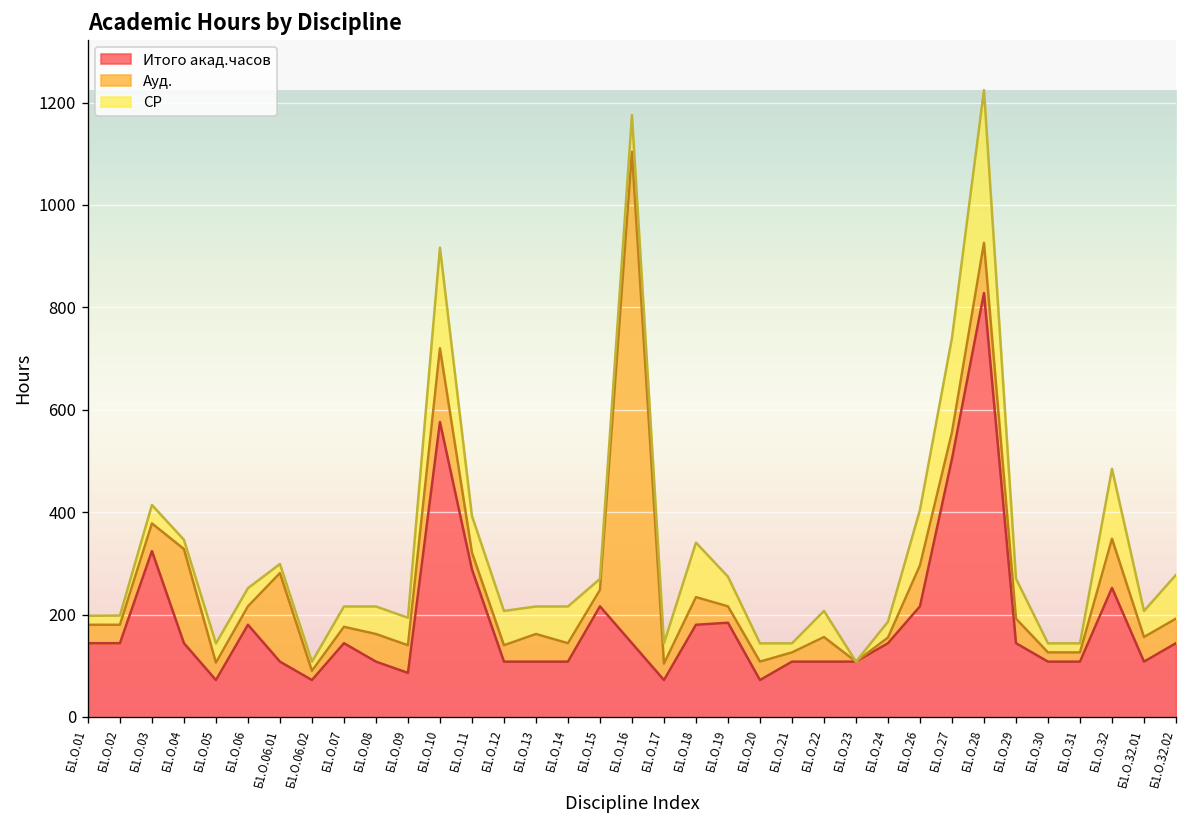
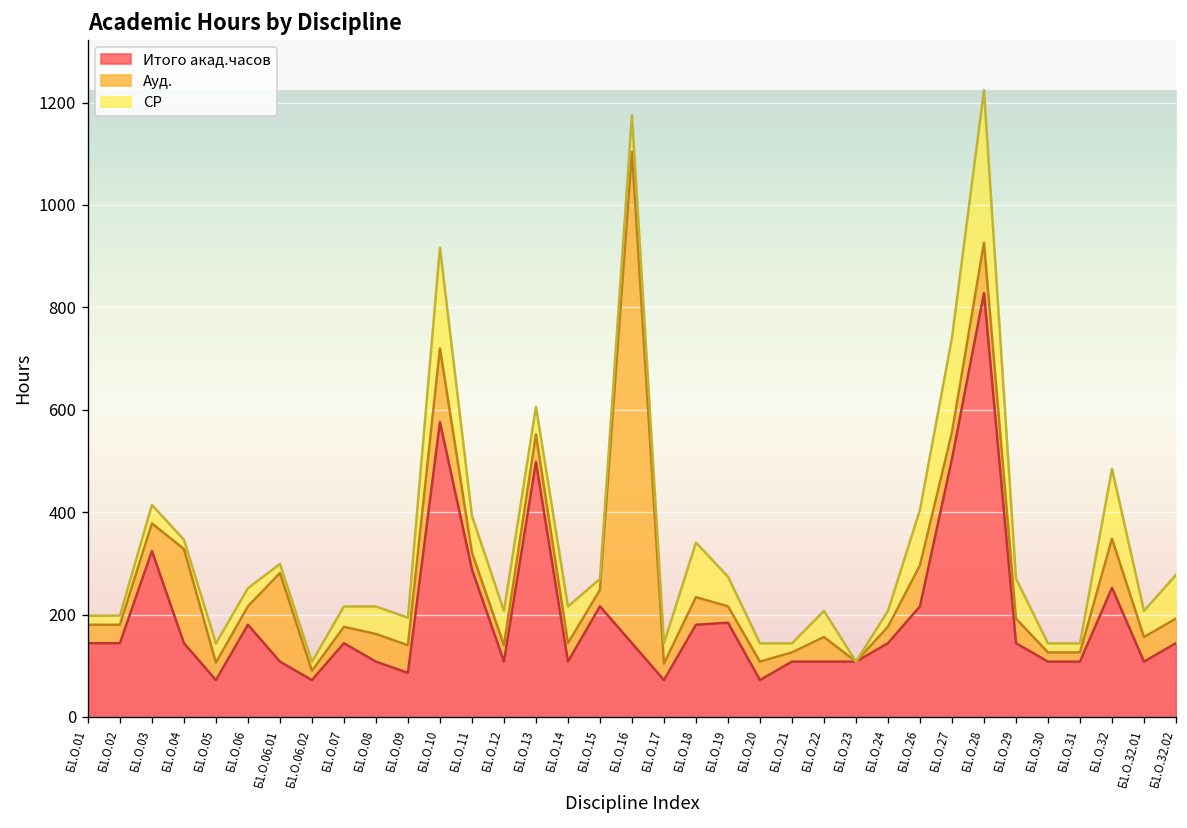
Итого акад.часов, Б1.О.13: 110 -> 500
Ауд., Б1.О.24: 10 -> 30
